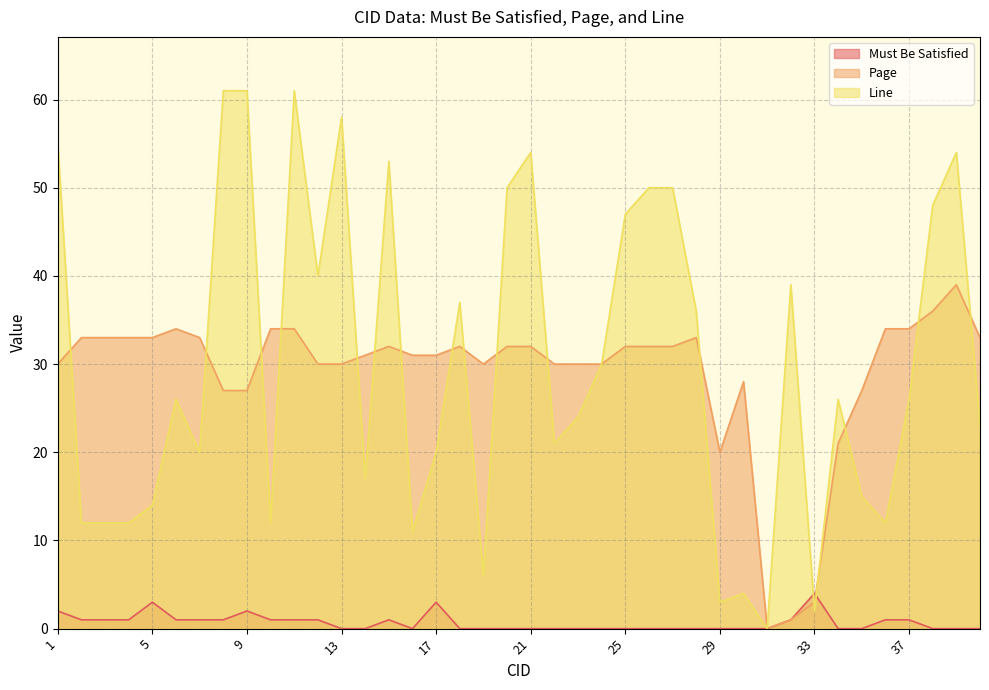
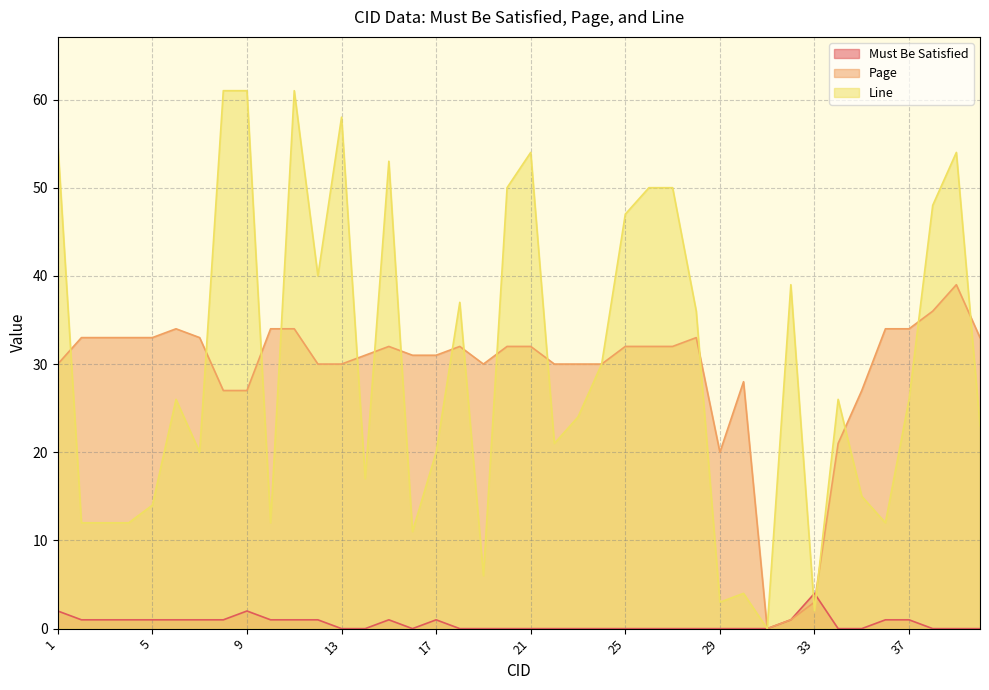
Must Be Satisfied, 5: 3 -> 1
Must Be Satisfied, 17: 3 -> 1
